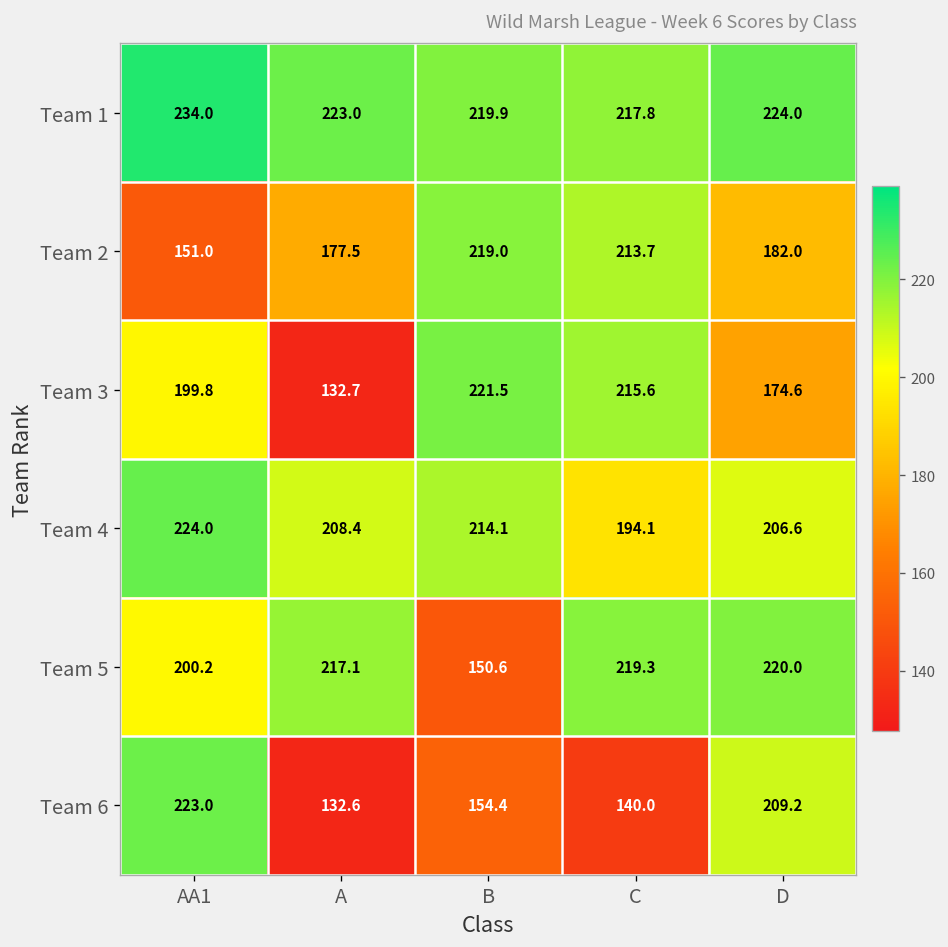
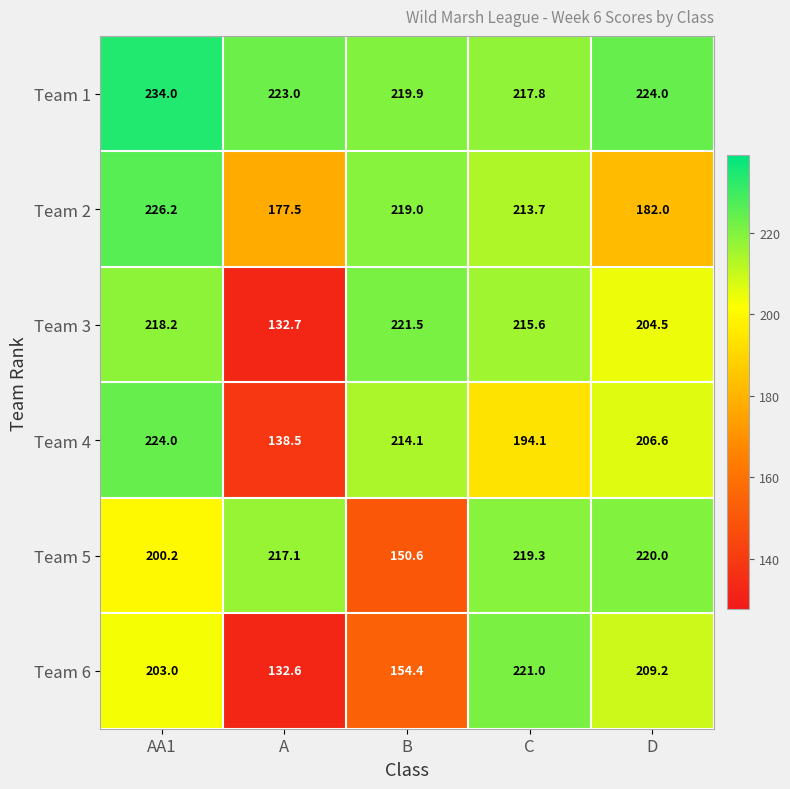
Team 2, AA1: 151.0 -> 226.2
Team 3, AA1: 199.8 -> 218.2
Team 3, D: 174.6 -> 204.5
Team 4, A: 208.4 -> 138.5
Team 6, AA1: 223.0 -> 203.0
Team 6, C: 140.0 -> 221.0
